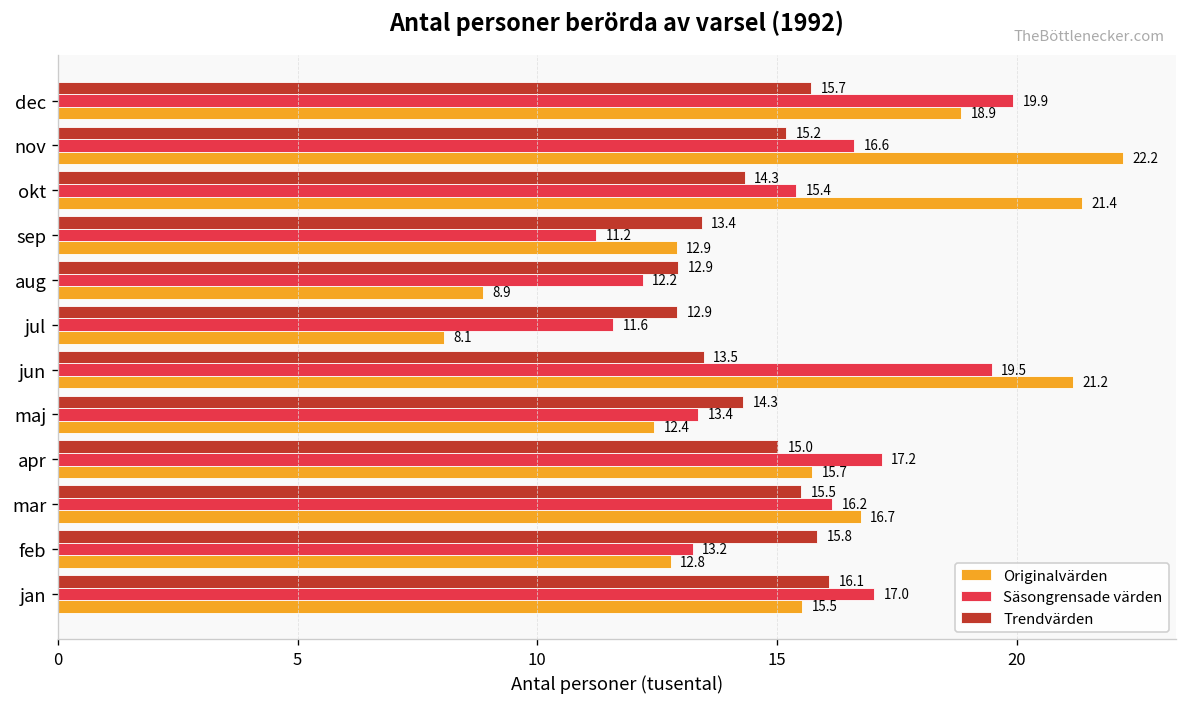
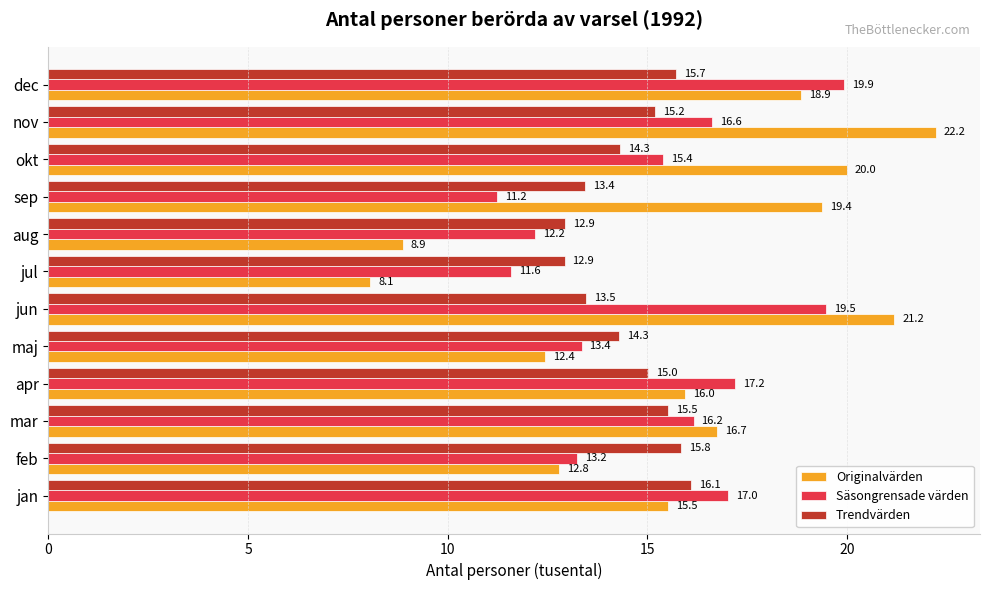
Originalvärden, okt: 21.4 -> 20.0
Originalvärden, sep: 12.9 -> 19.4
Originalvärden, apr: 15.7 -> 16.0
